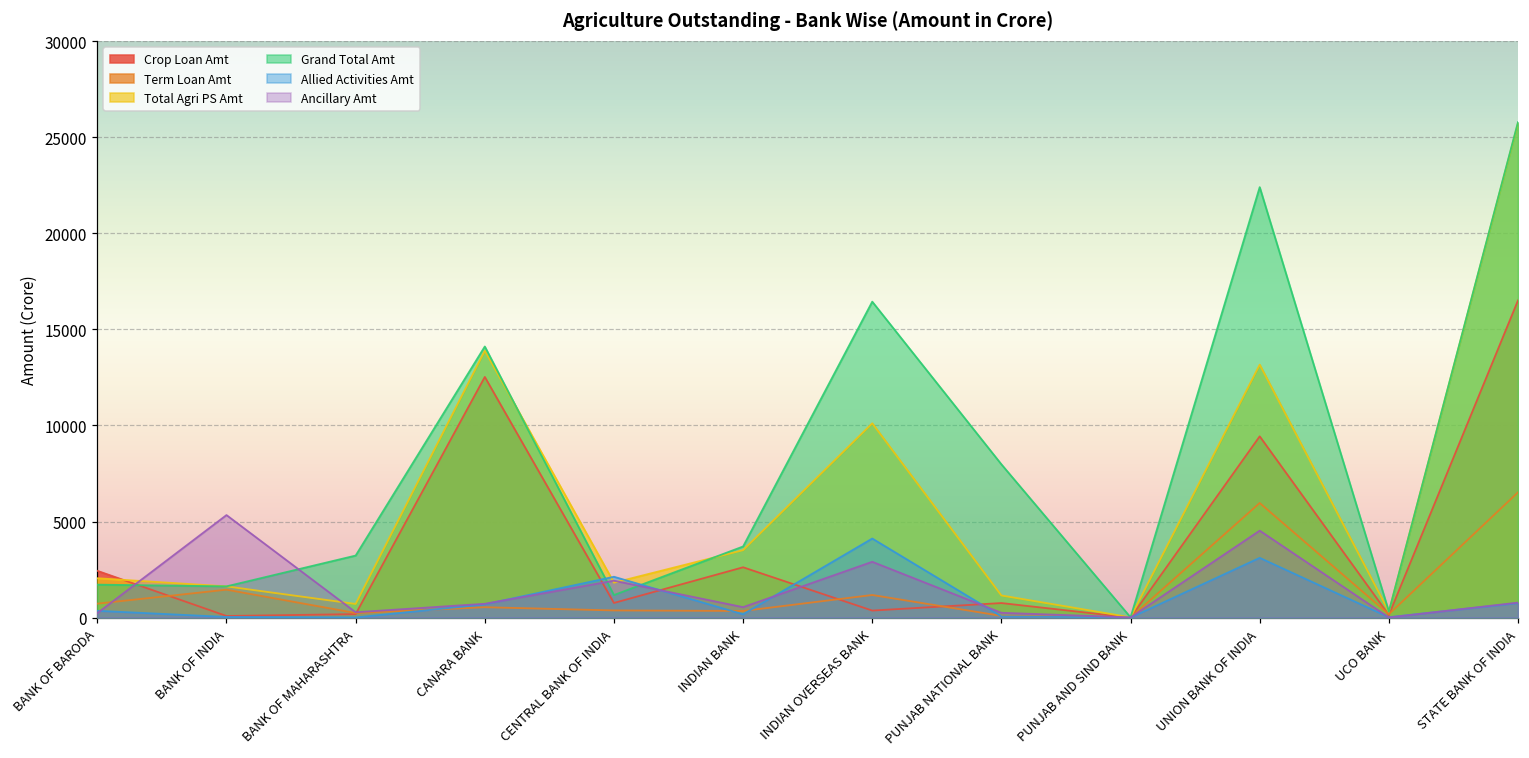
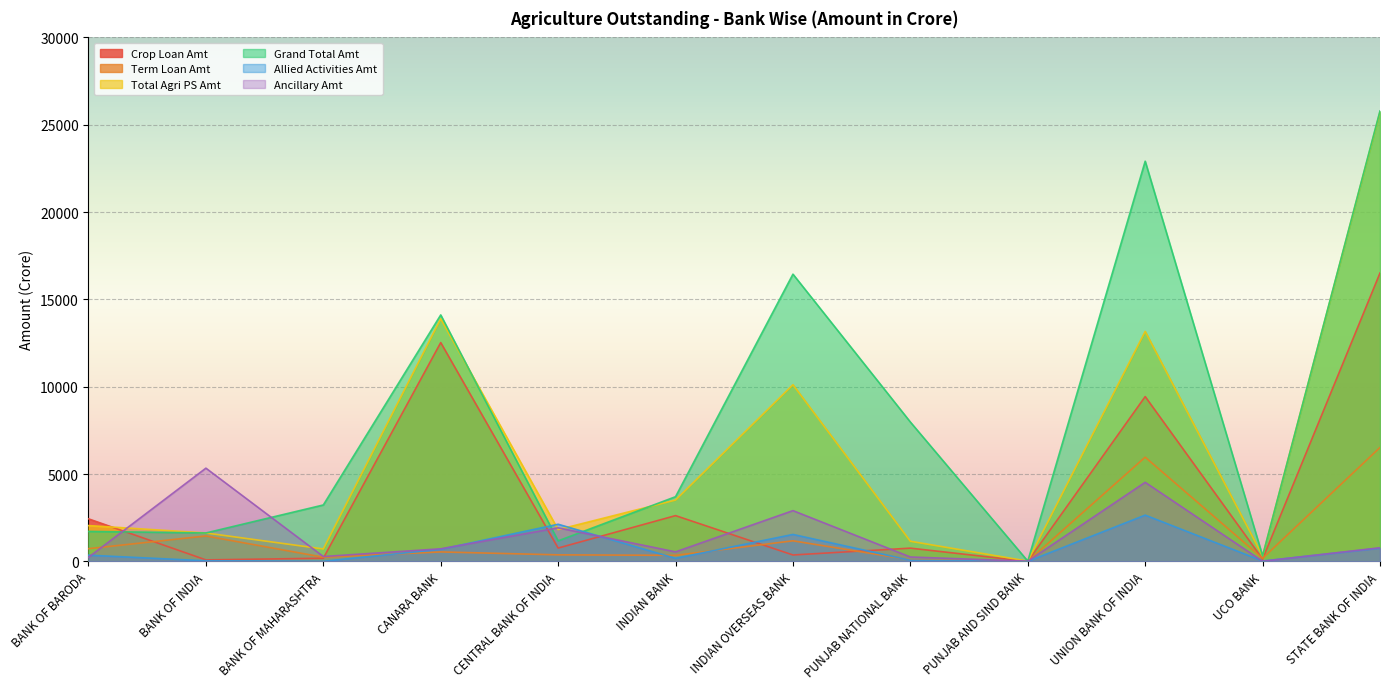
Allied Activities Amt, INDIAN OVERSEAS BANK: 4100 -> 1500
Grand Total Amt, UNION BANK OF INDIA: 22400 -> 22900
Allied Activities Amt, UNION BANK OF INDIA: 3100 -> 2600
